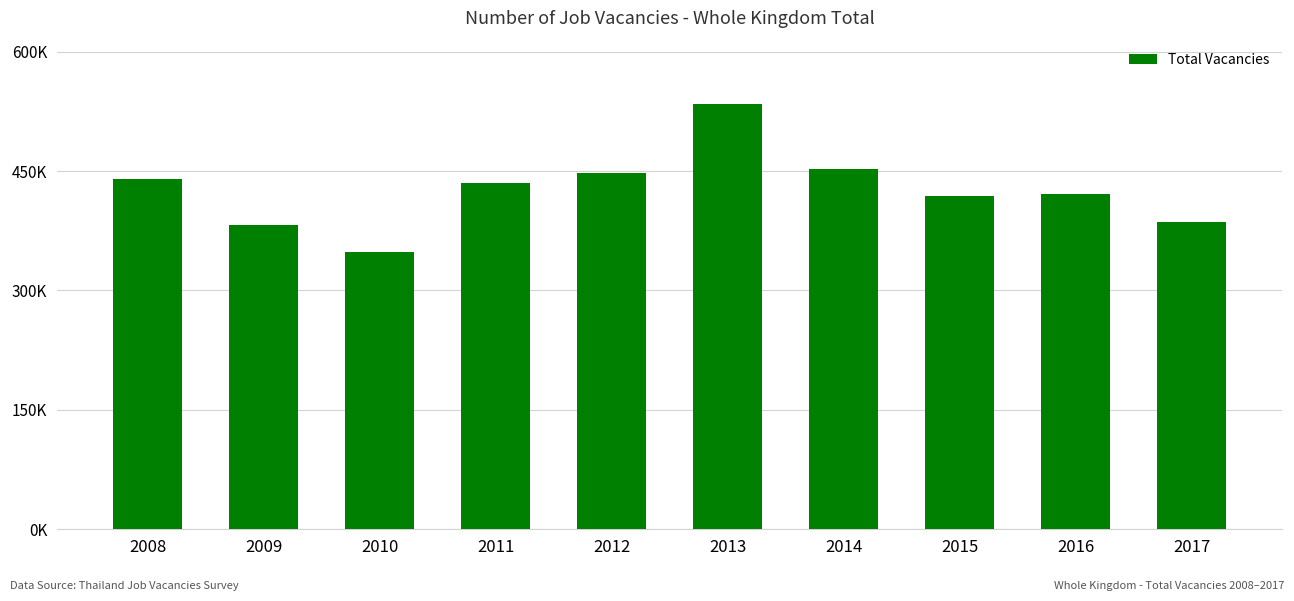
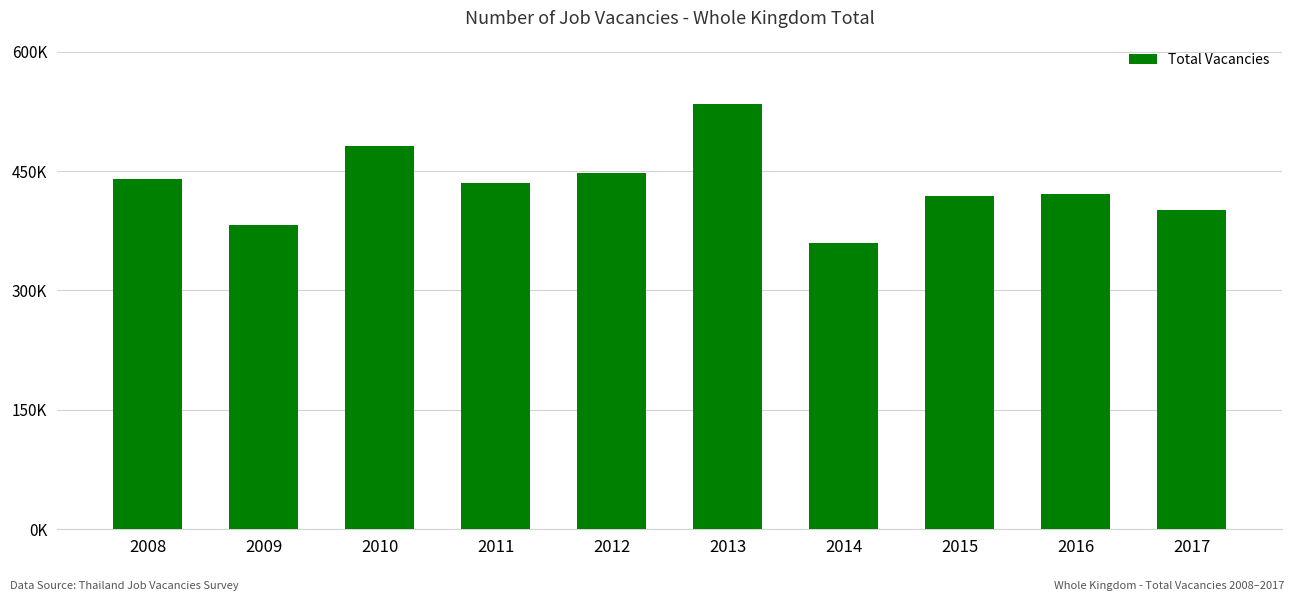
2010: 350000 -> 480000
2014: 450000 -> 360000
2017: 390000 -> 400000
